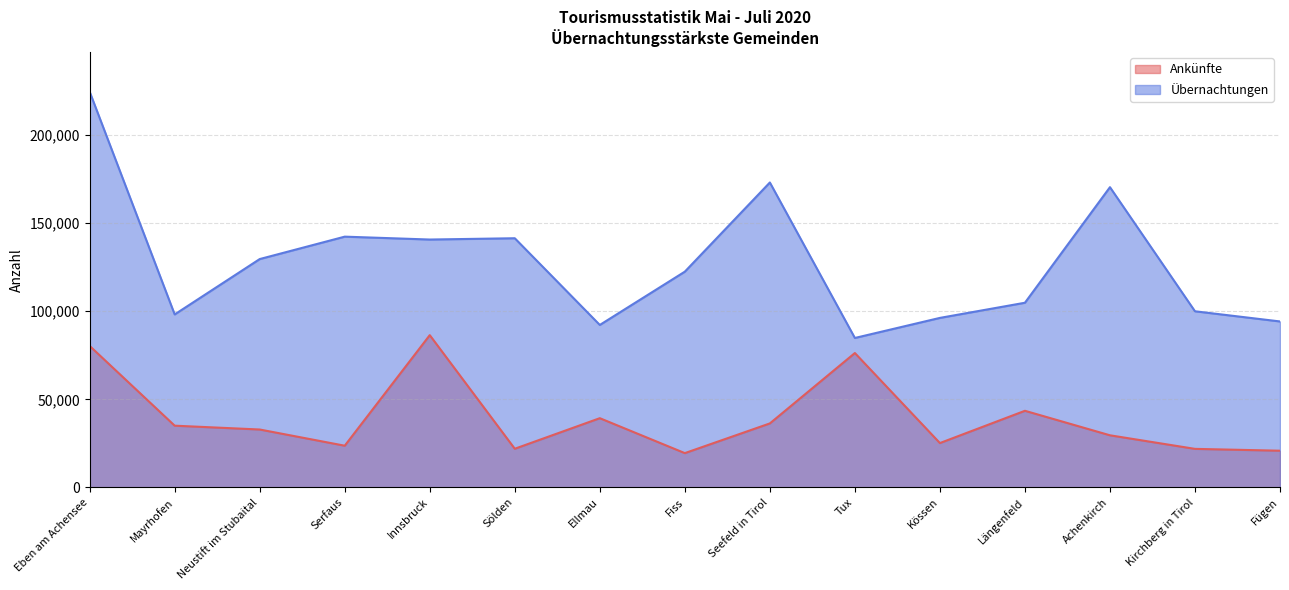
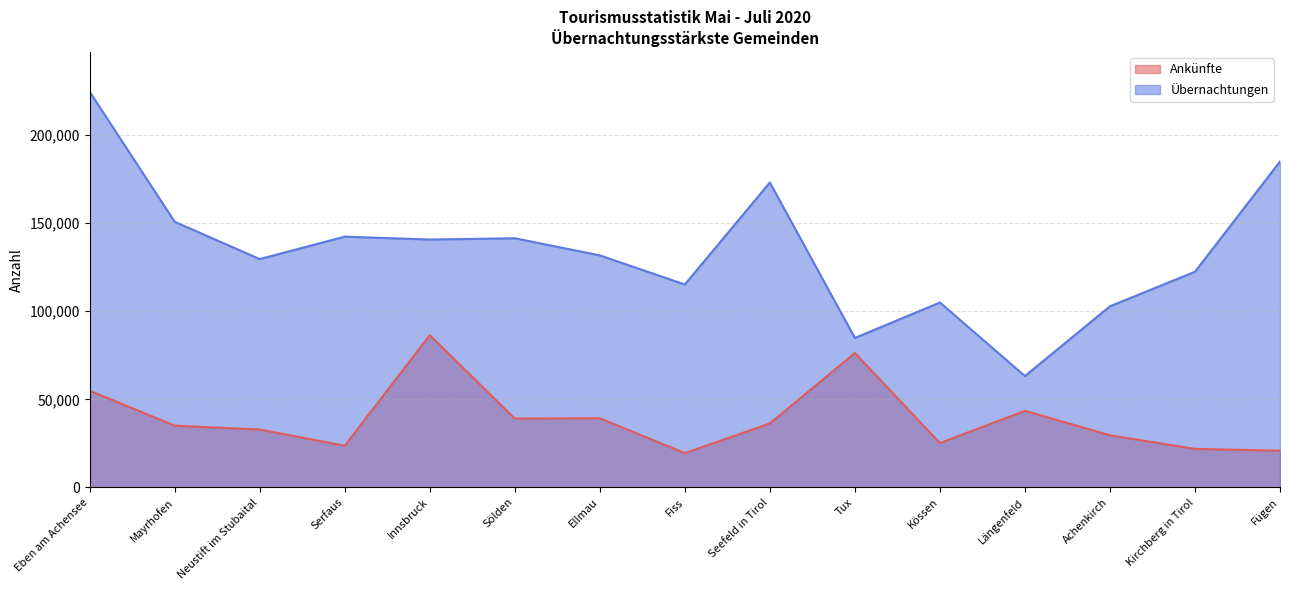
Ankünfte, Eben am Achensee: 80,000 -> 55,000
Übernachtungen, Mayrhofen: 98,000 -> 151,000
Ankünfte, Sölden: 22,000 -> 39,000
Übernachtungen, Ellmau: 92,000 -> 132,000
Übernachtungen, Fiss: 122,000 -> 115,000
Übernachtungen, Kössen: 96,000 -> 105,000
Übernachtungen, Längenfeld: 105,000 -> 63,000
Übernachtungen, Achenkirch: 170,000 -> 103,000
Übernachtungen, Kirchberg in Tirol: 100,000 -> 122,000
Übernachtungen, Fügen: 94,000 -> 185,000
